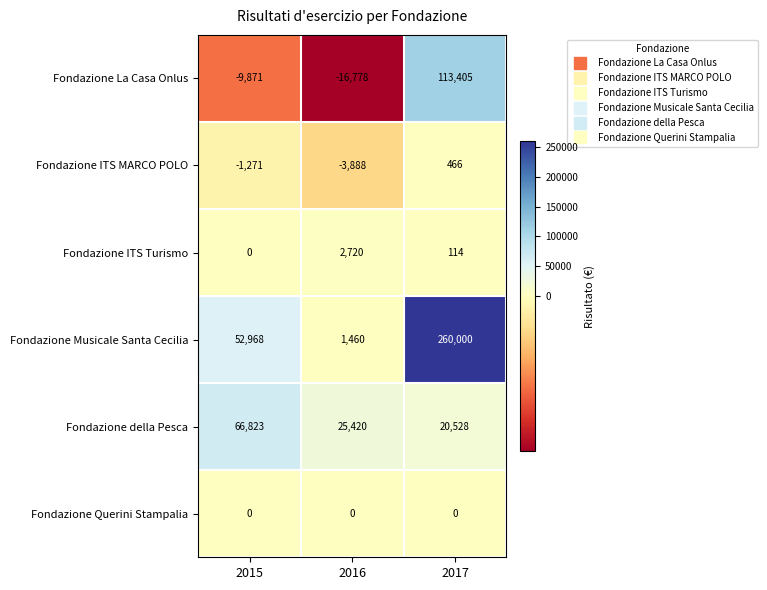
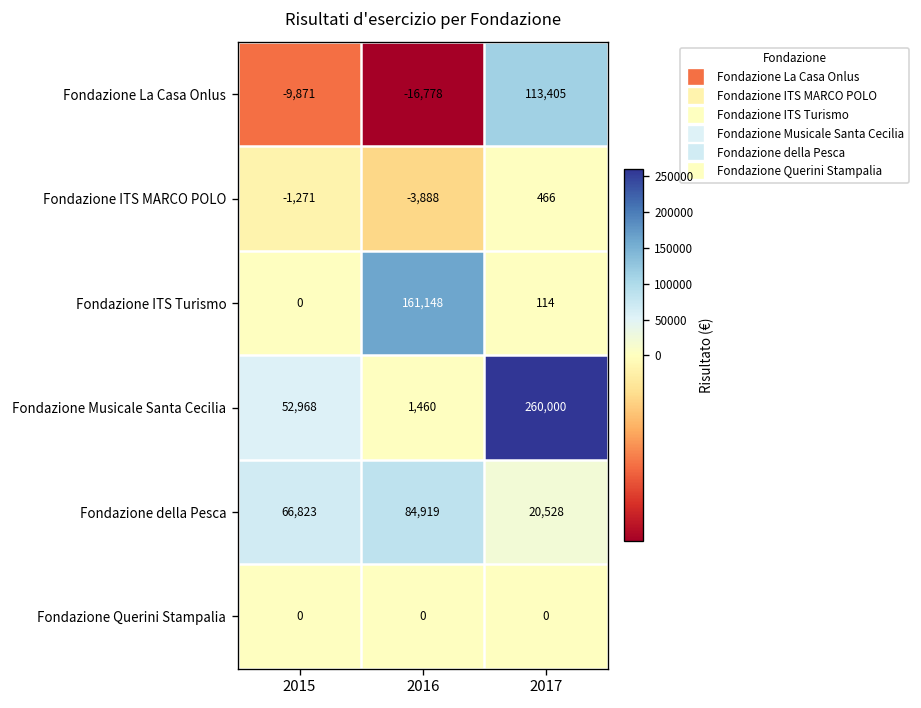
Fondazione ITS Turismo, 2016: 2,720 -> 161,148
Fondazione della Pesca, 2016: 25,420 -> 84,919
